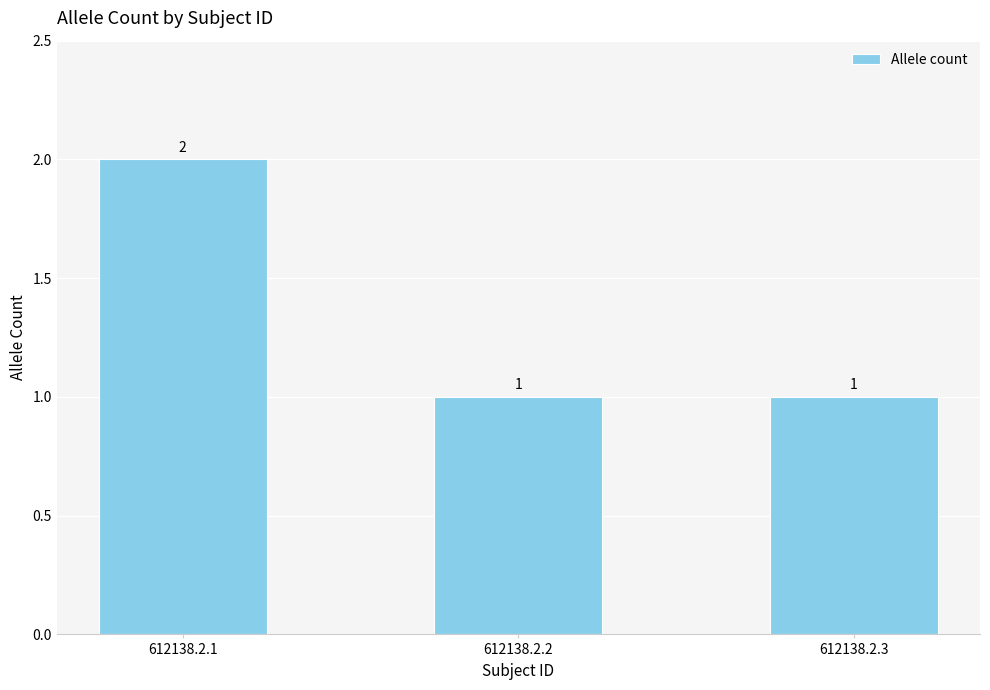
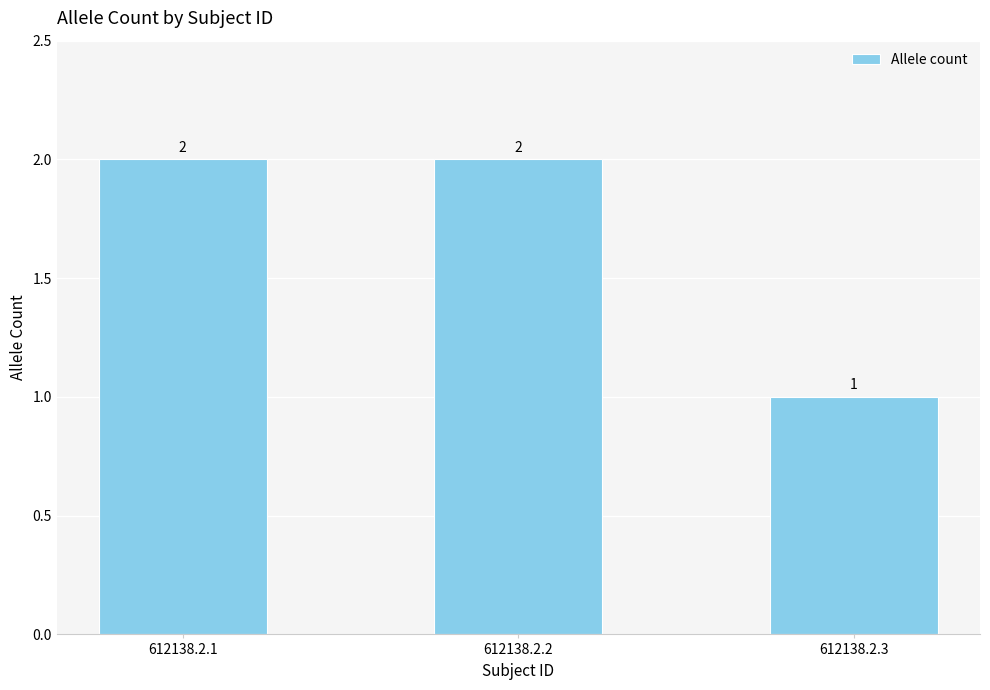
612138.2.2: 1 -> 2
